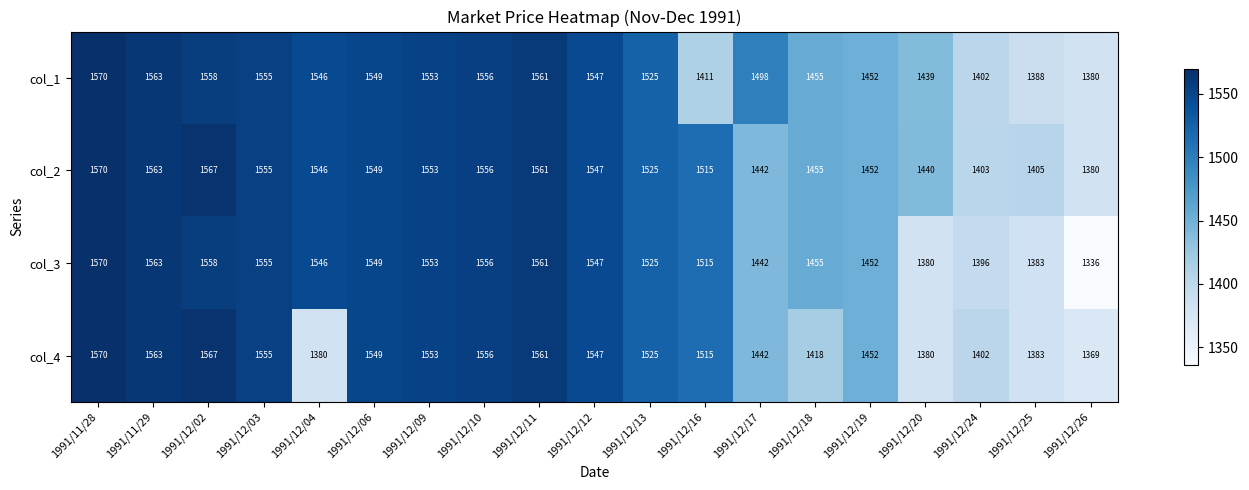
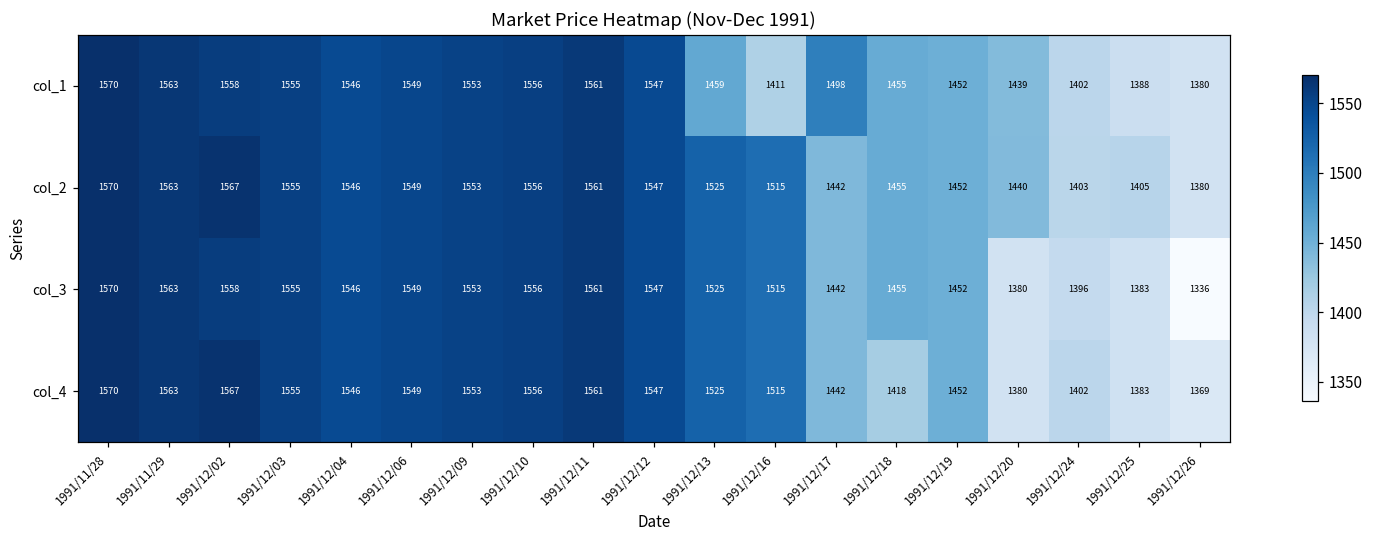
col_1, 1991/12/13: 1525 -> 1459
col_4, 1991/12/04: 1380 -> 1546
